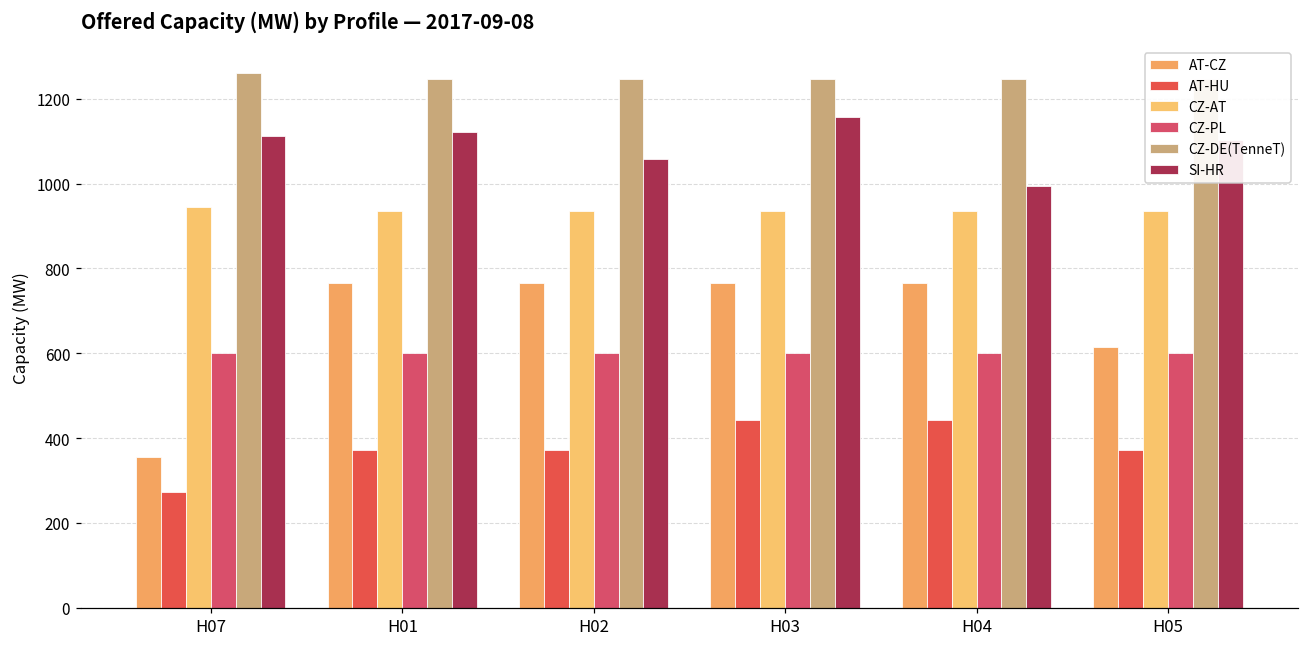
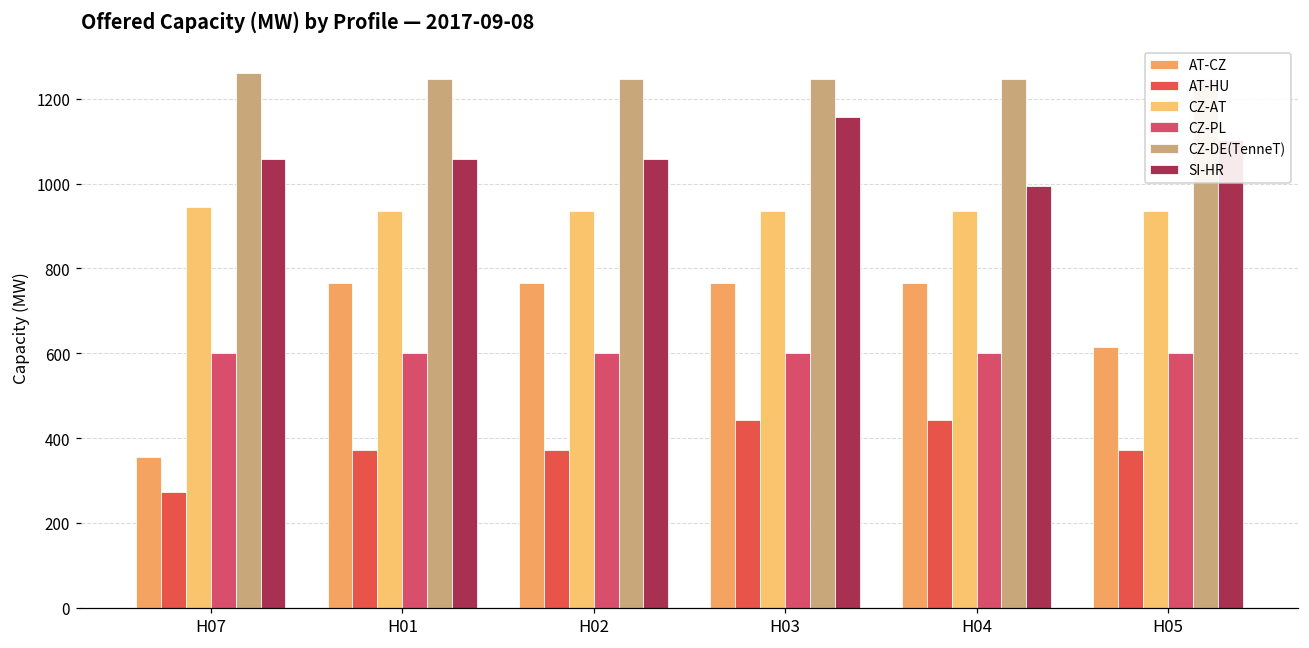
SI-HR, H07: 1110 -> 1060
SI-HR, H01: 1120 -> 1060
